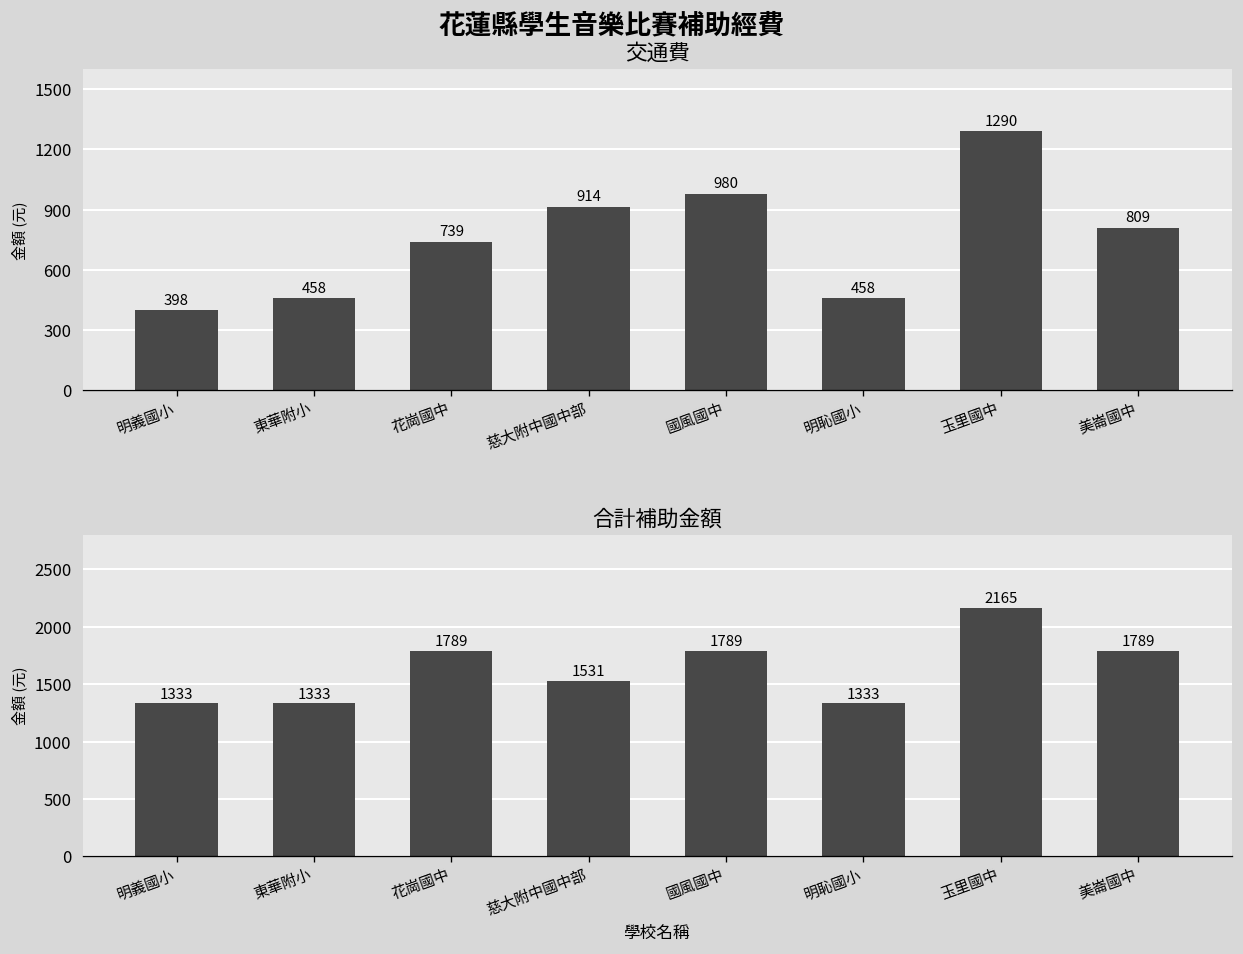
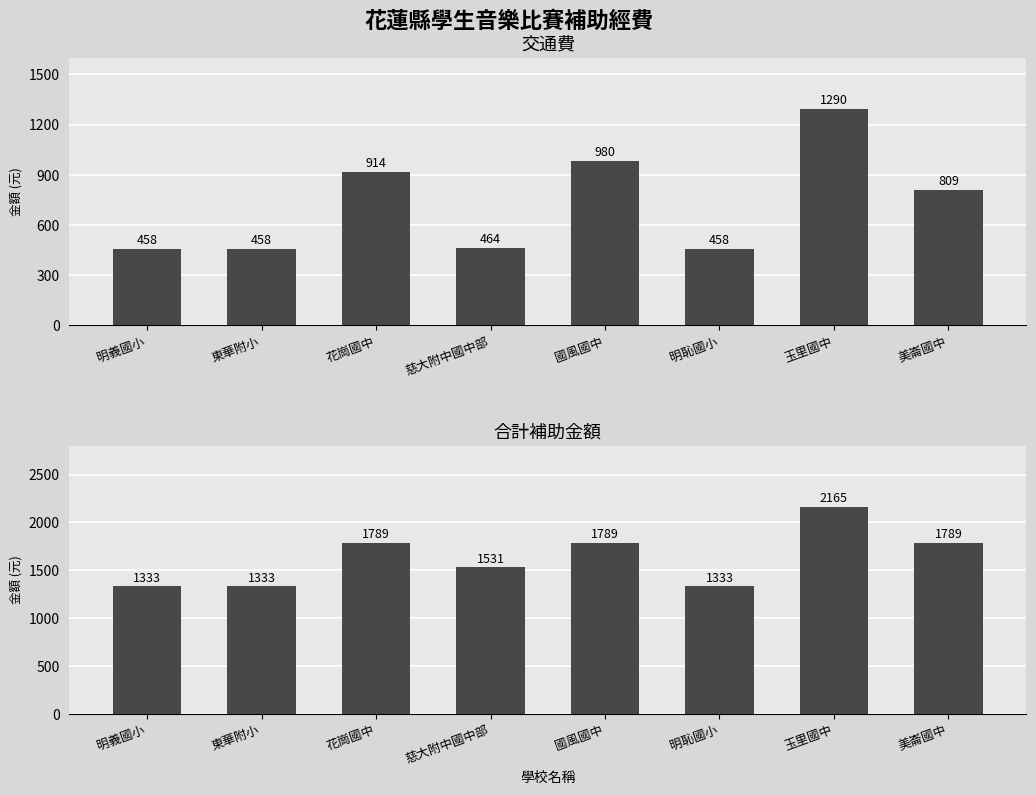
交通費, 明義國小: 398 -> 458
交通費, 花崗國中: 739 -> 914
交通費, 慈大附中國中部: 914 -> 464
